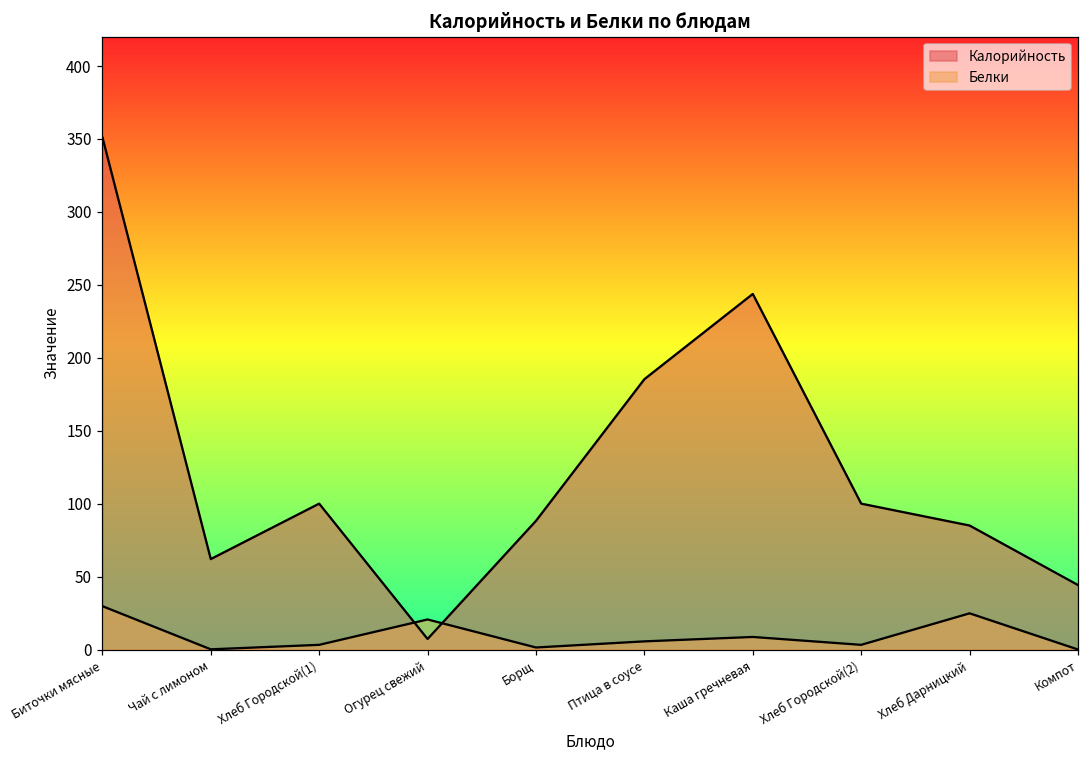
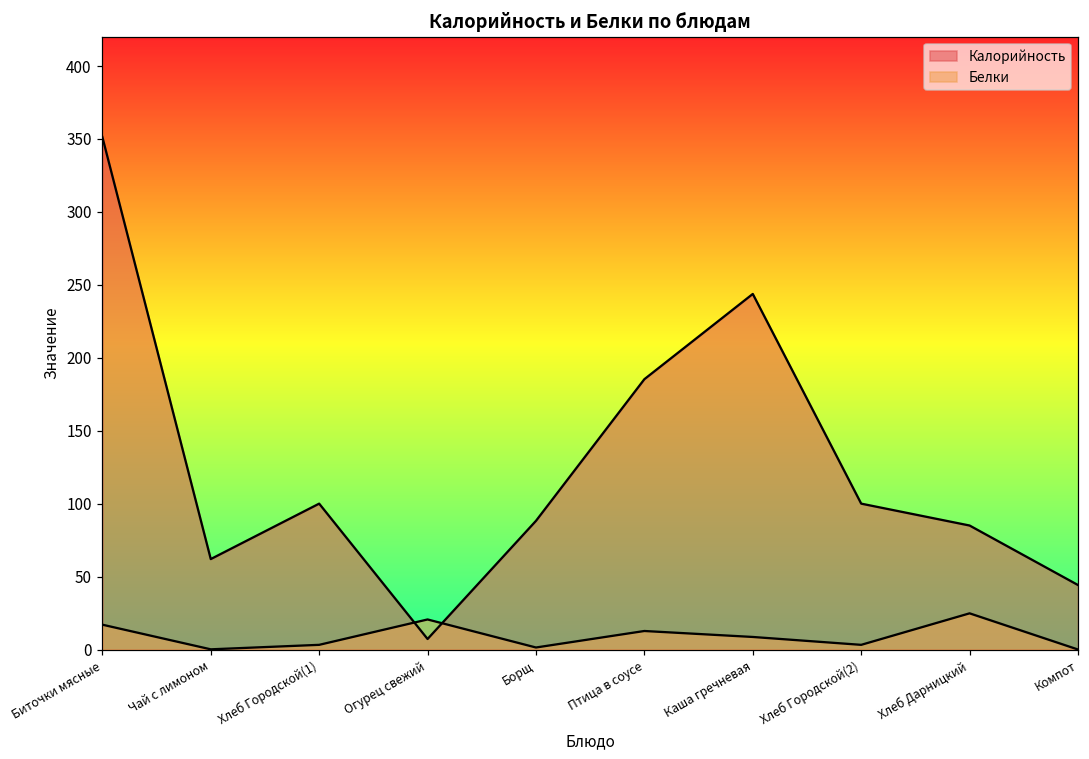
Белки, Биточки мясные: 30 -> 17
Белки, Птица в соусе: 6 -> 13
